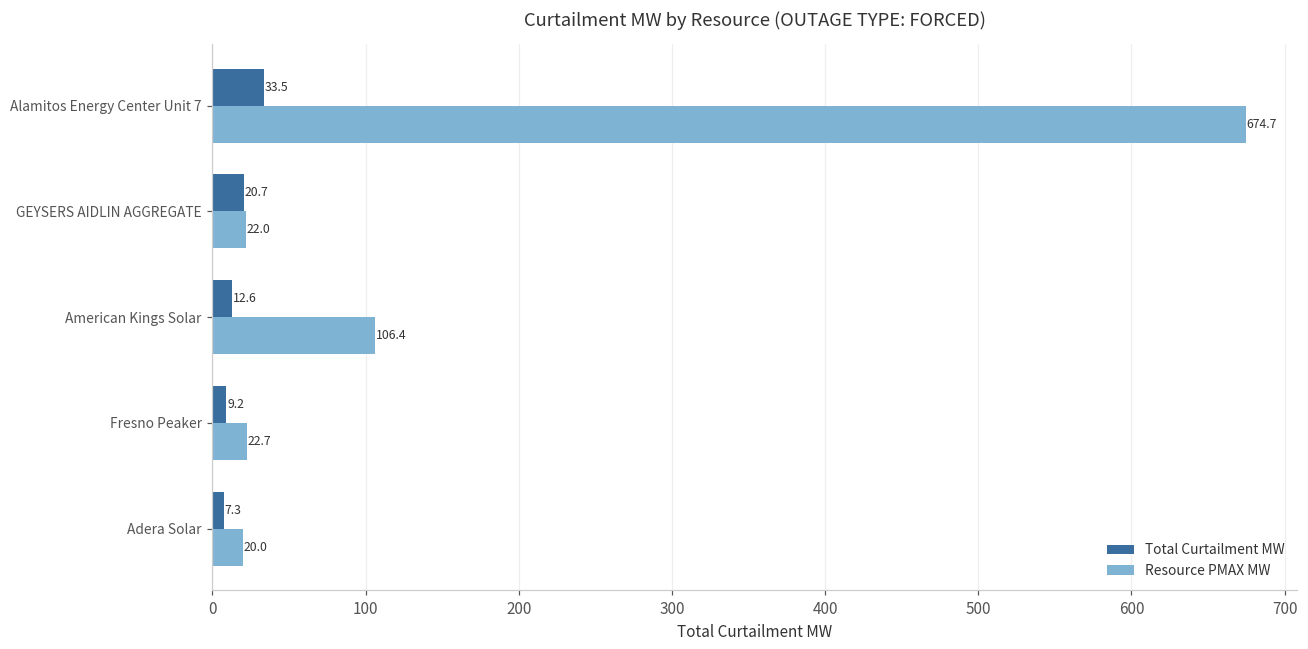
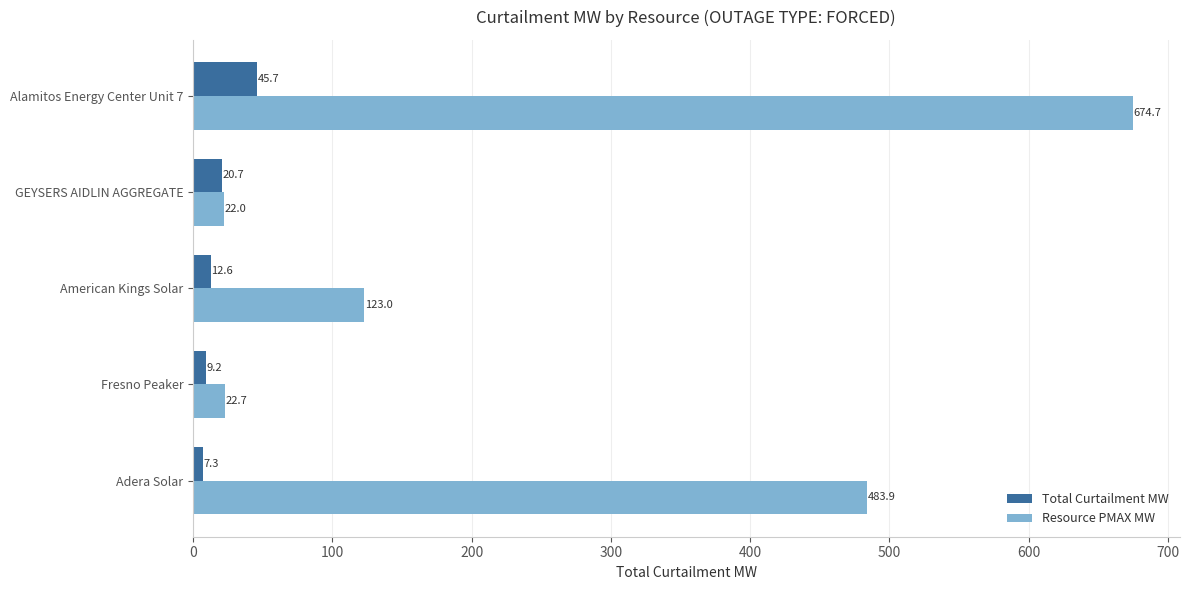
Total Curtailment MW, Alamitos Energy Center Unit 7: 33.5 -> 45.7
Resource PMAX MW, American Kings Solar: 106.4 -> 123.0
Resource PMAX MW, Adera Solar: 20.0 -> 483.9
